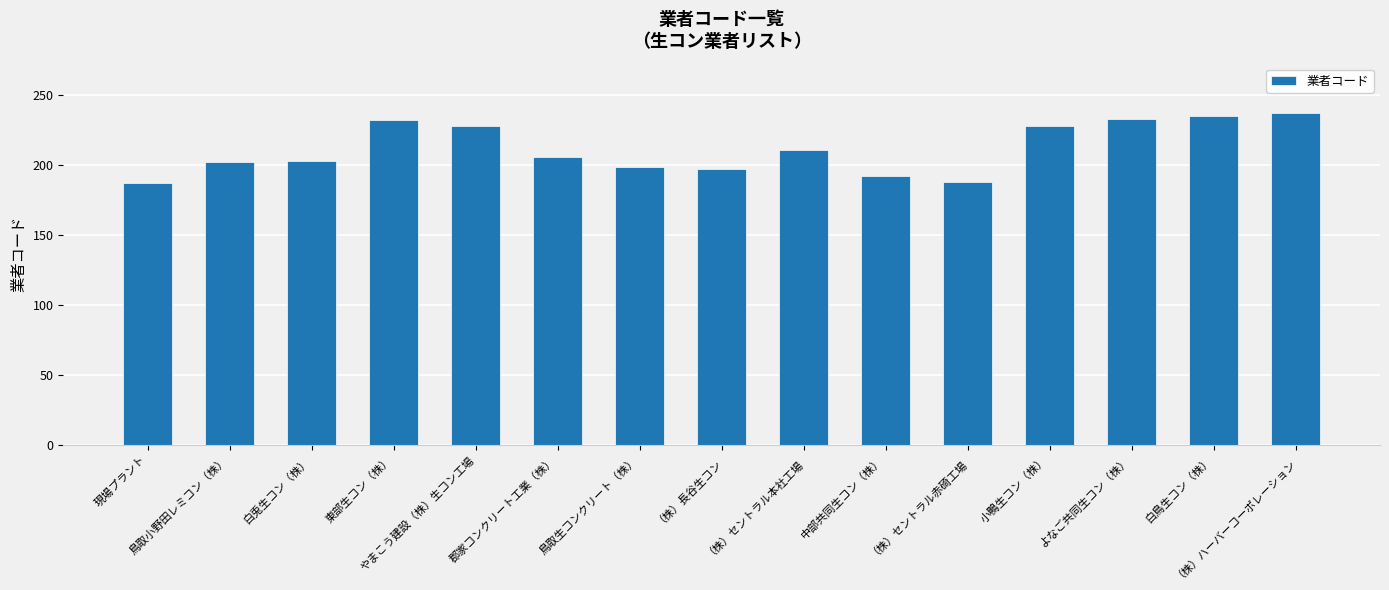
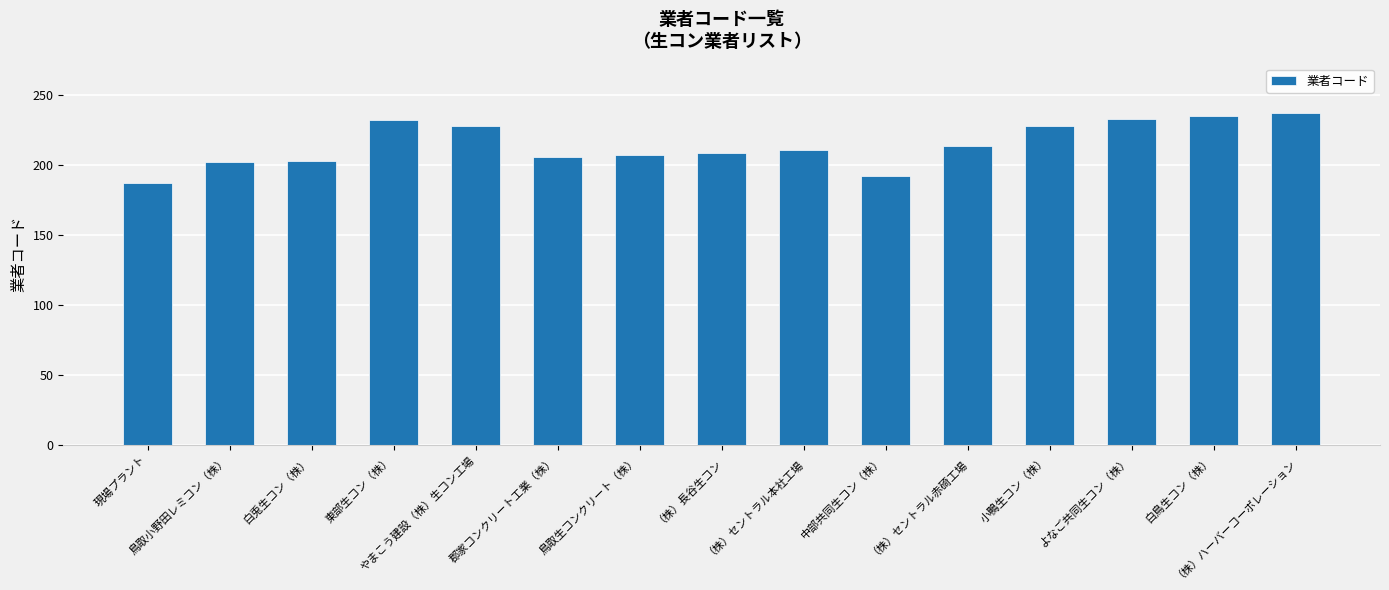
鳥取生コンクリート（株）: 199 -> 207
（株）長谷生コン: 197 -> 209
（株）セントラル赤碕工場: 188 -> 214
